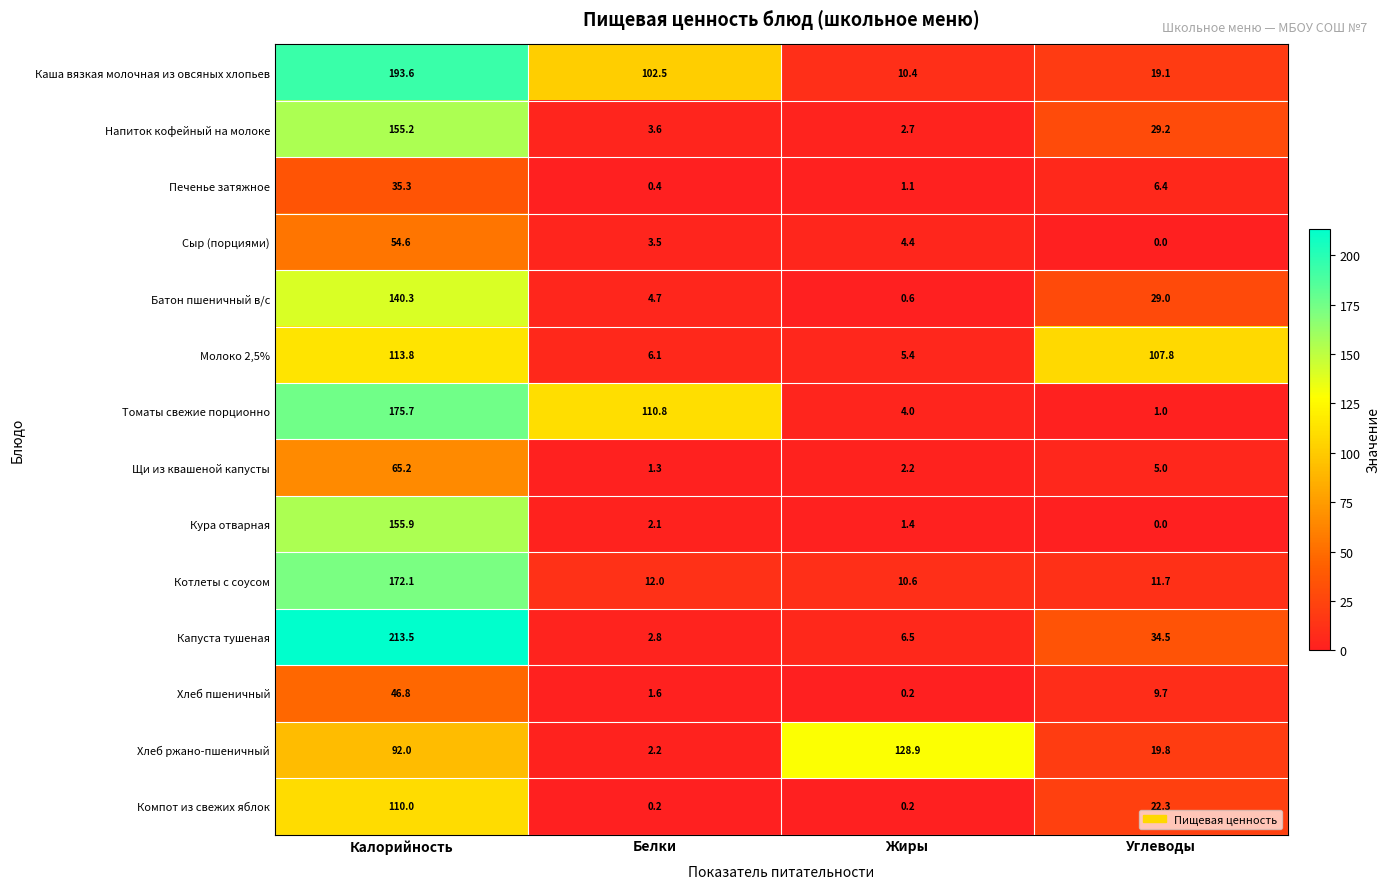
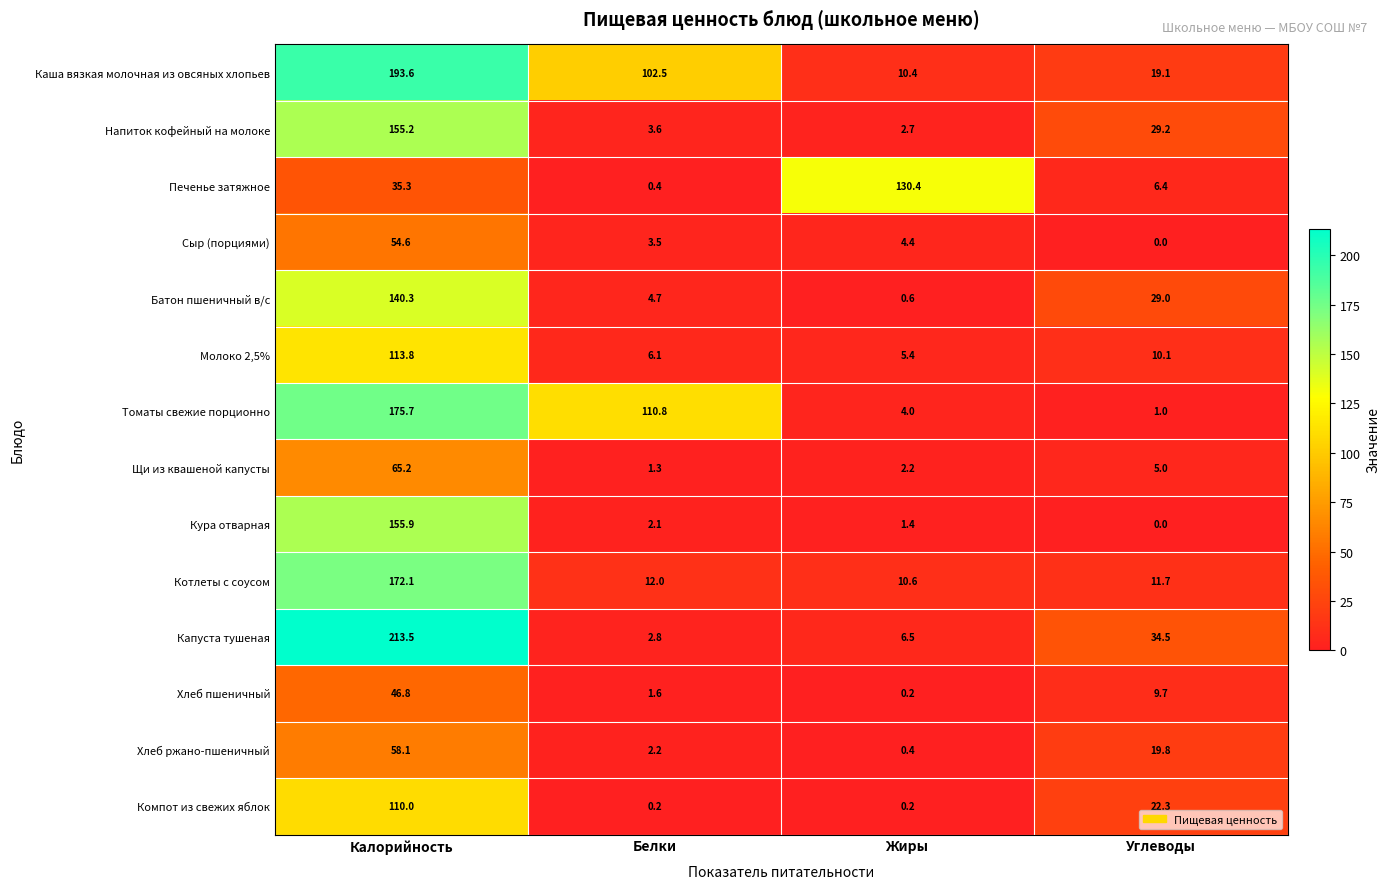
Печенье затяжное, Жиры: 1.1 -> 130.4
Молоко 2,5%, Углеводы: 107.8 -> 10.1
Хлеб ржано-пшеничный, Калорийность: 92.0 -> 58.1
Хлеб ржано-пшеничный, Жиры: 128.9 -> 0.4
